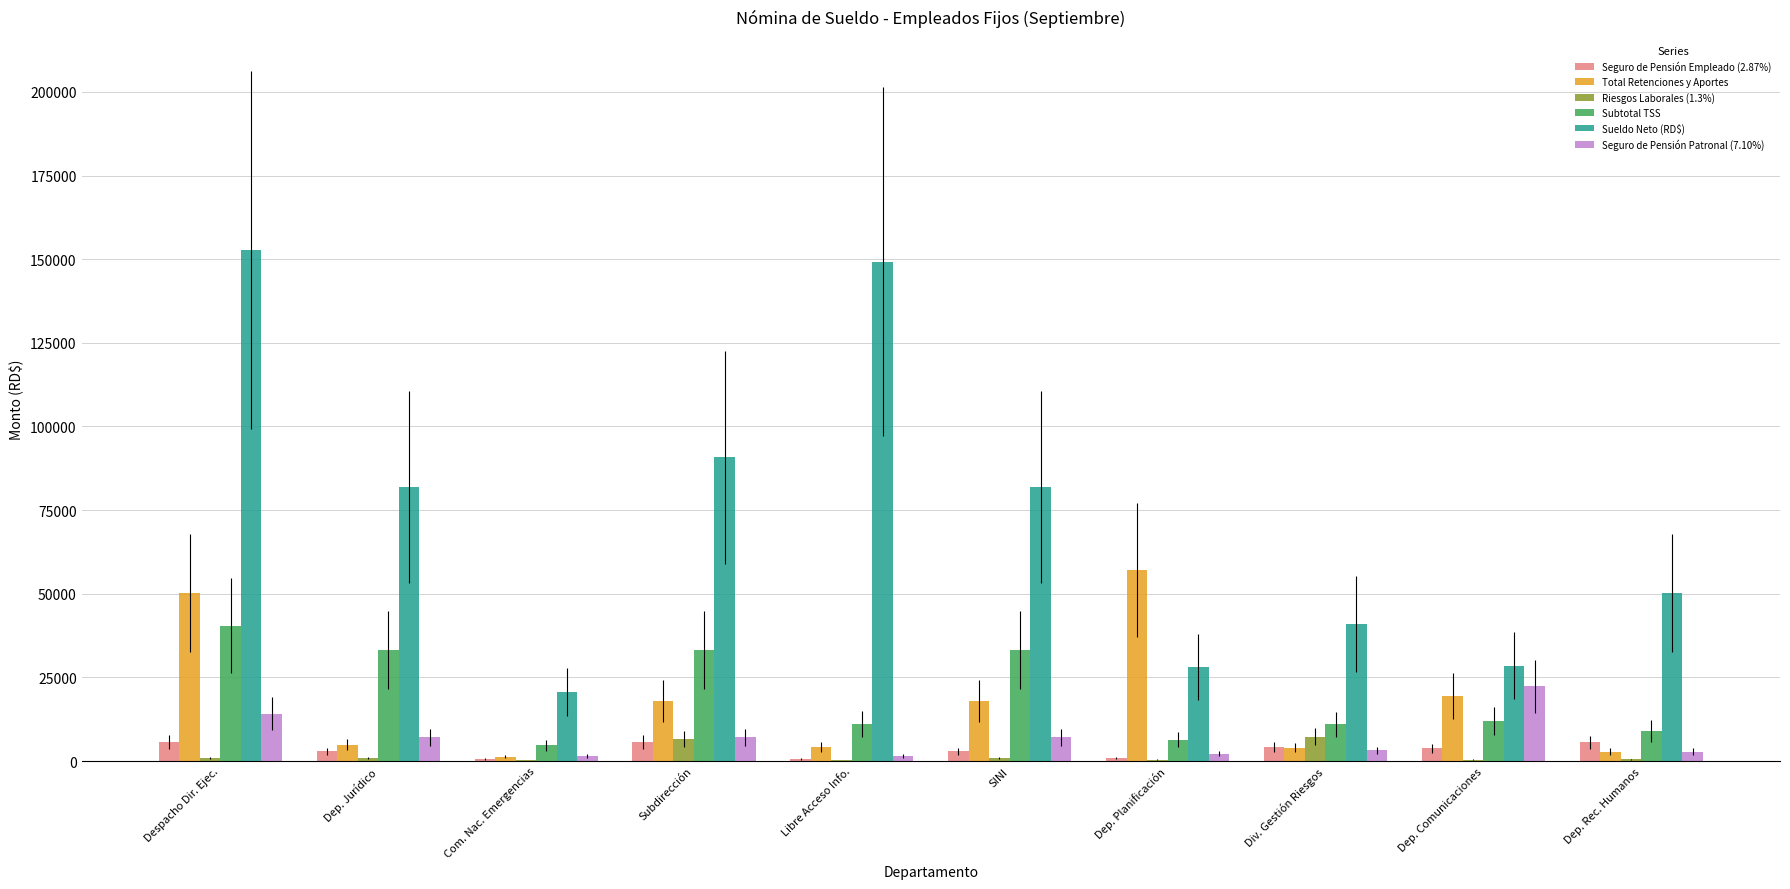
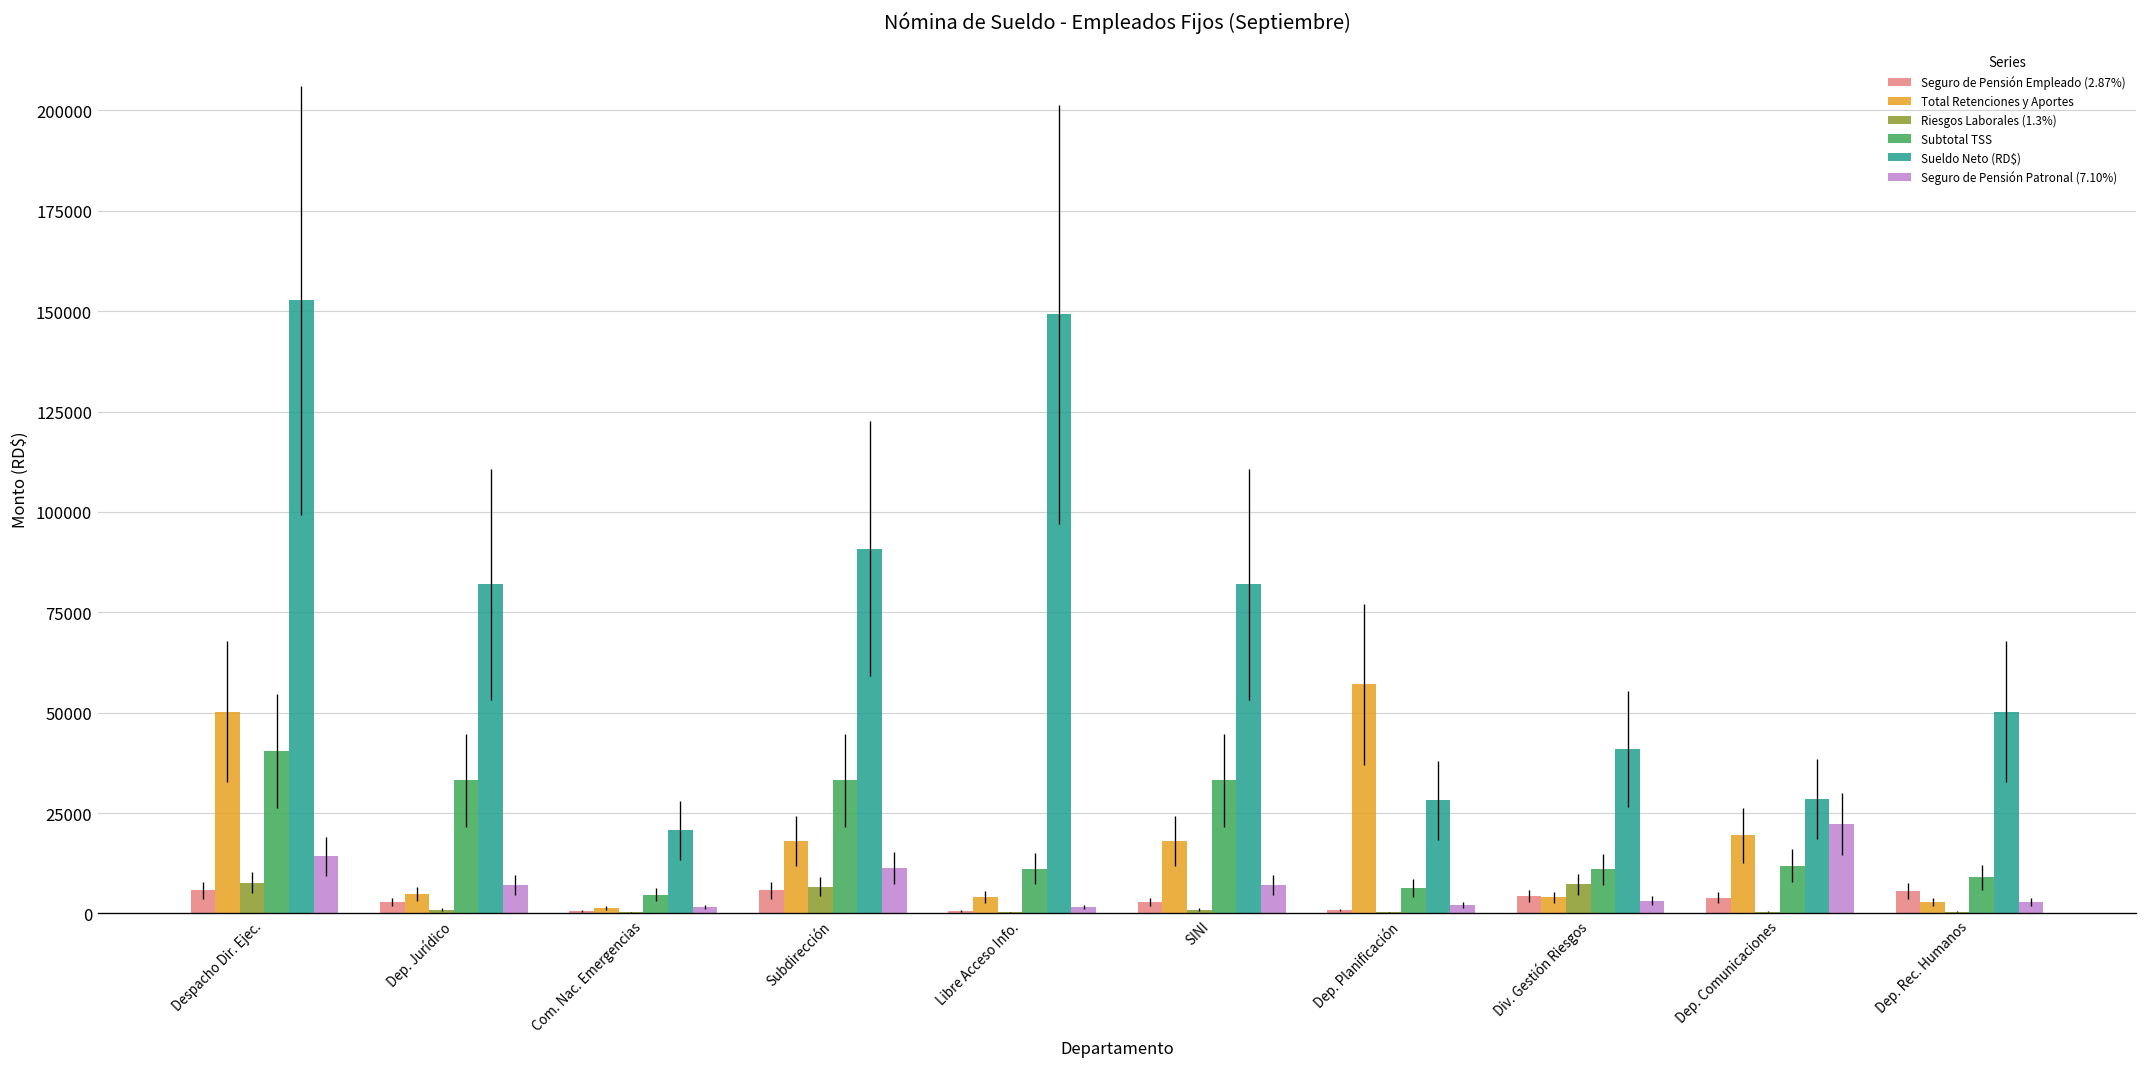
Riesgos Laborales (1.3%), Despacho Dir. Ejec.: 1000 -> 8000
Seguro de Pensión Patronal (7.10%), Subdirección: 7000 -> 11000
